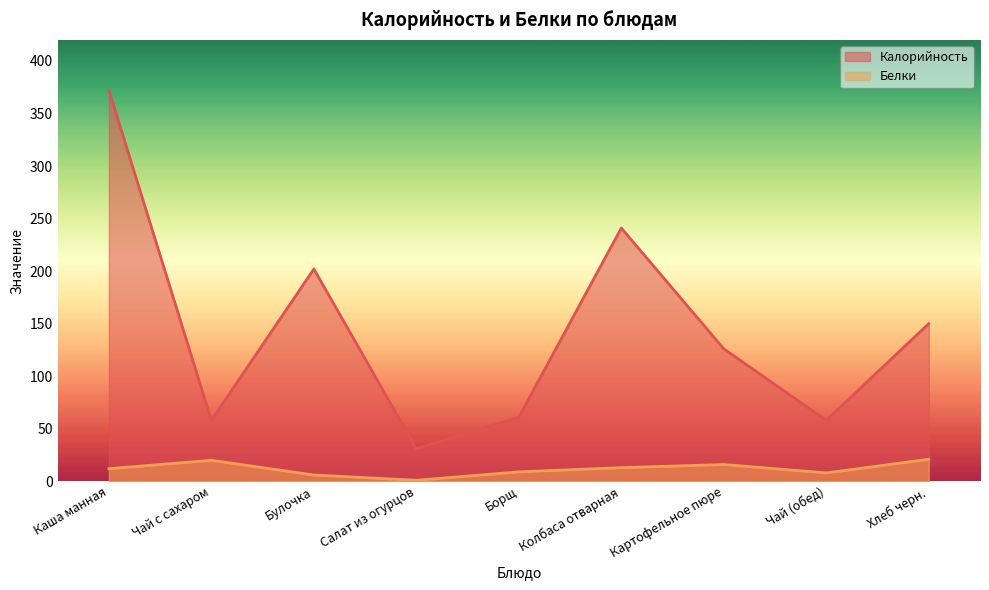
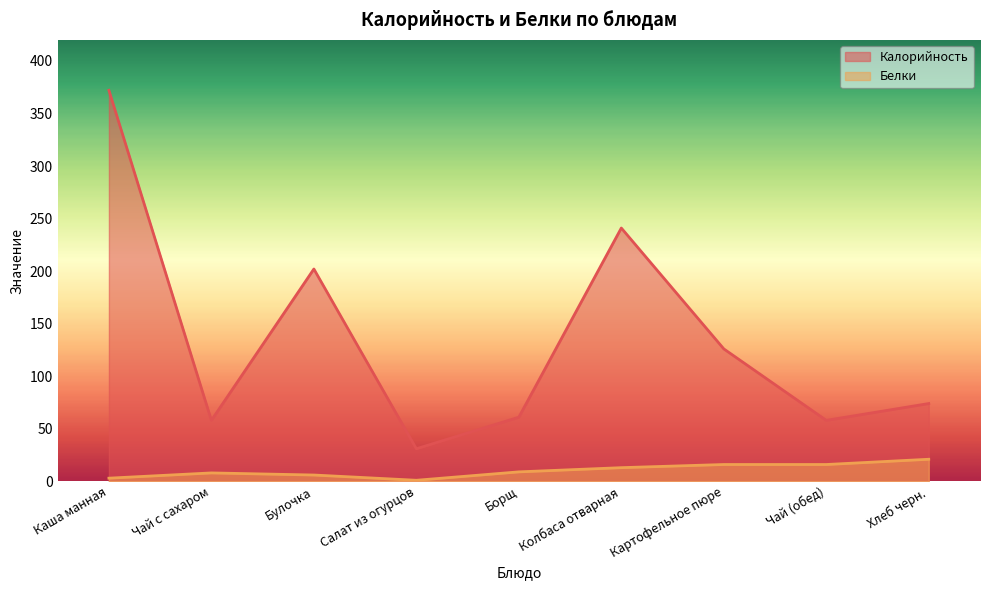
Белки, Каша манная: 12 -> 3
Белки, Чай с сахаром: 20 -> 8
Белки, Чай (обед): 8 -> 16
Калорийность, Хлеб черн.: 150 -> 74
